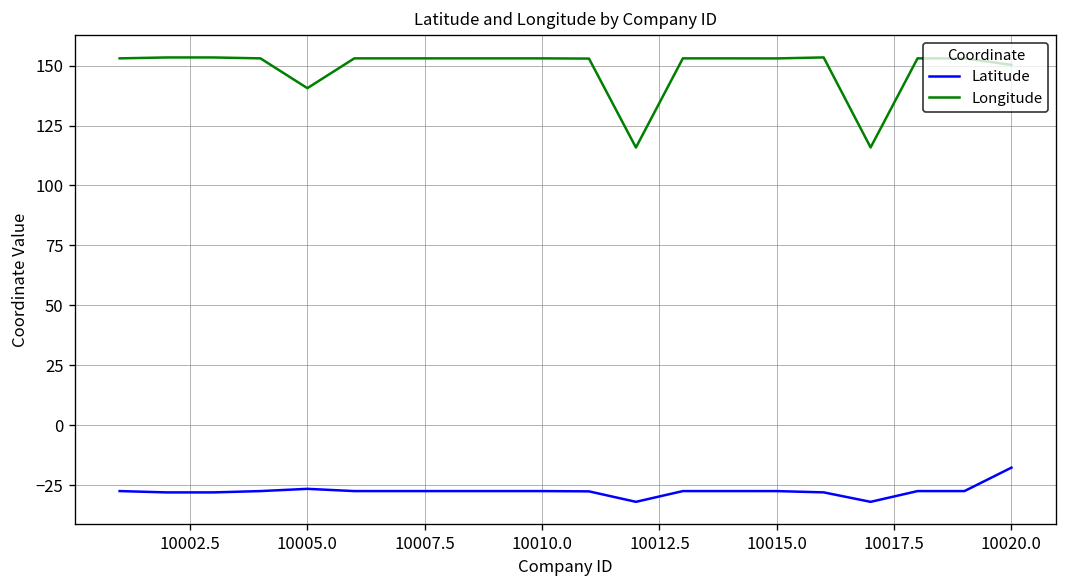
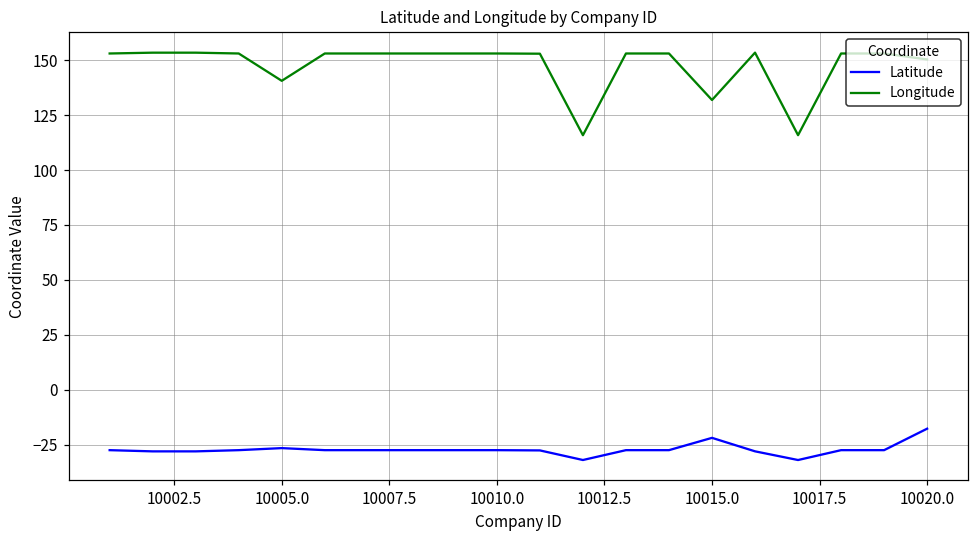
Latitude, 10015.0: -27 -> -22
Longitude, 10015.0: 153 -> 132
